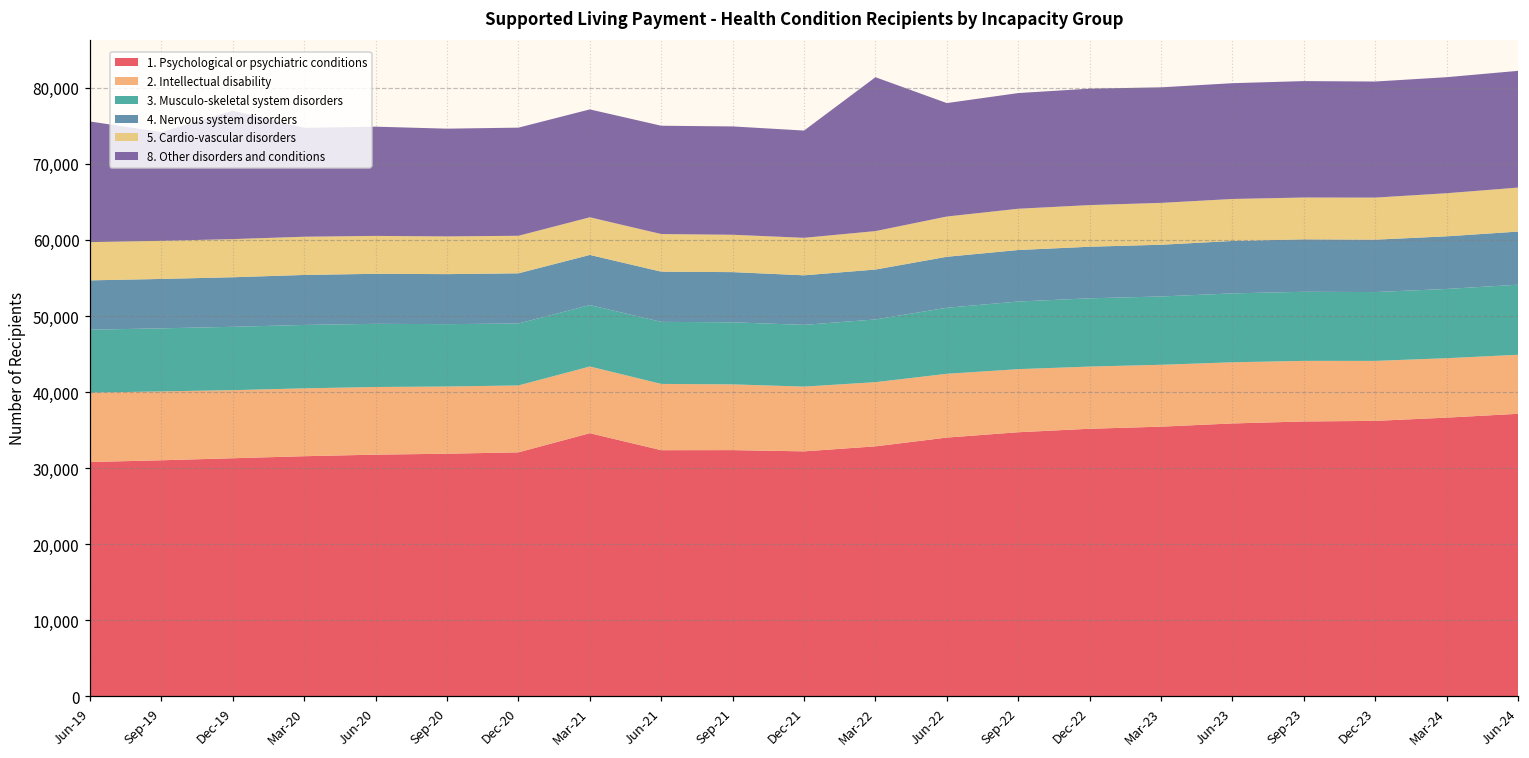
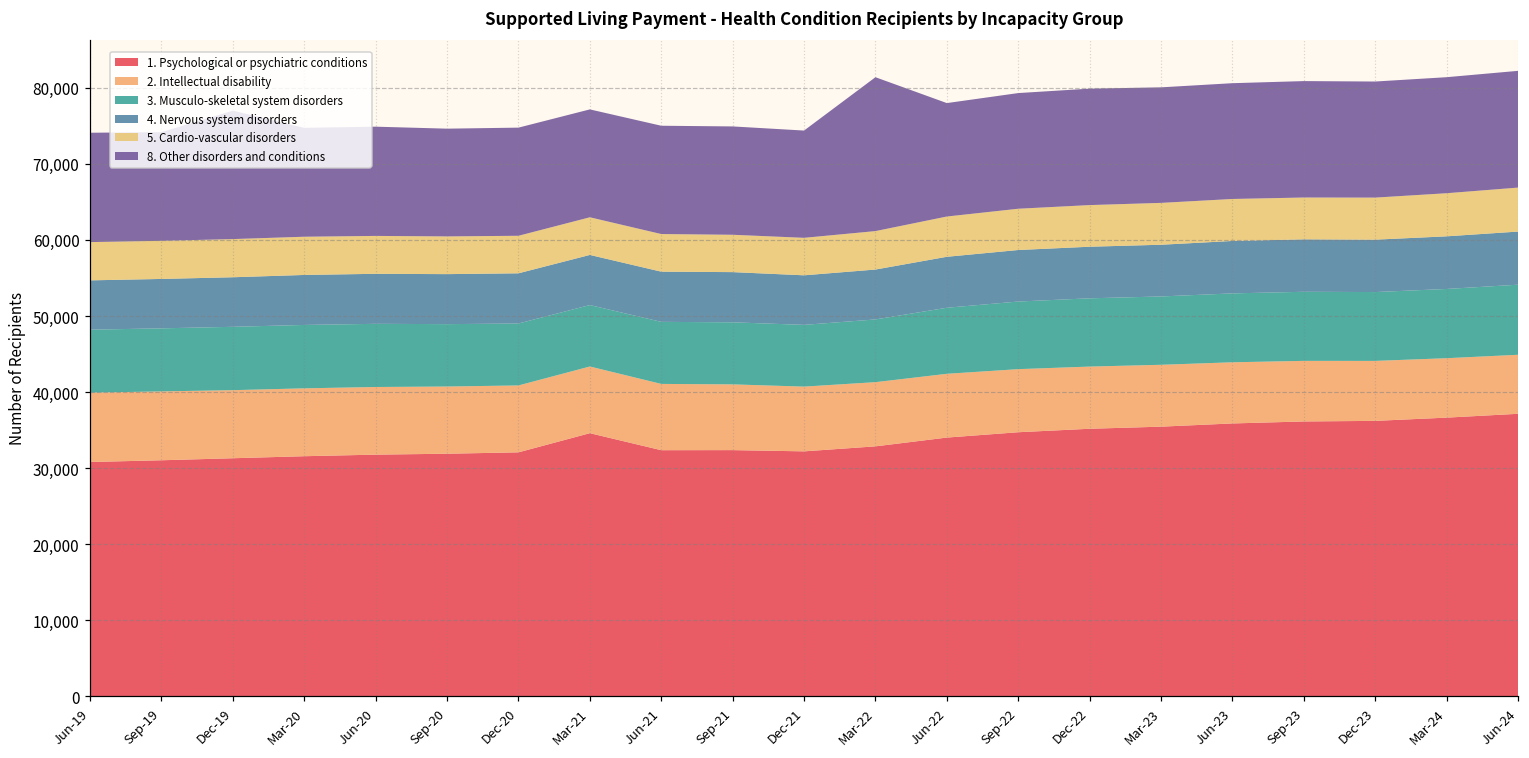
8. Other disorders and conditions, Jun-19: 16,000 -> 14,000
